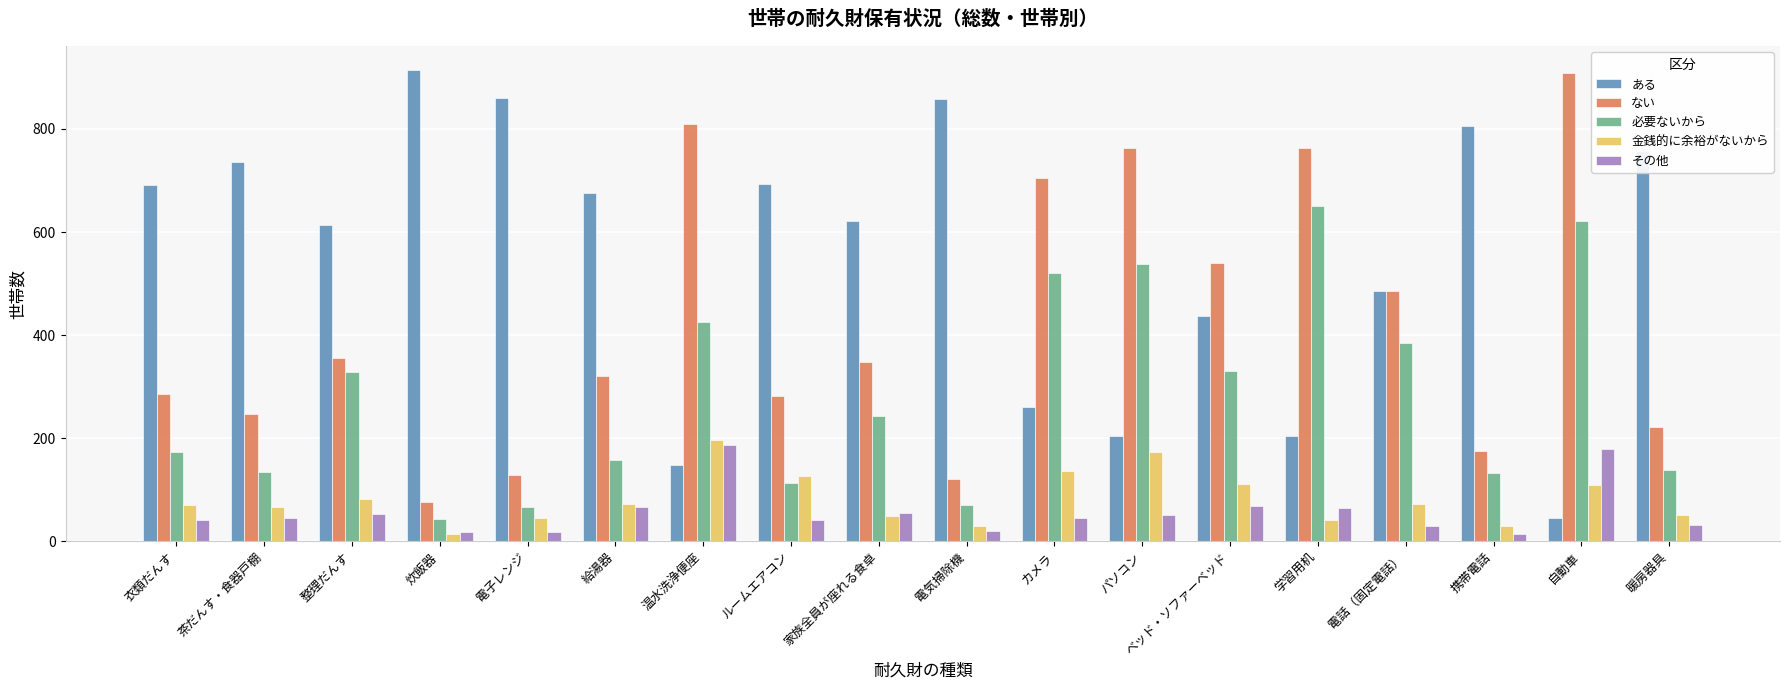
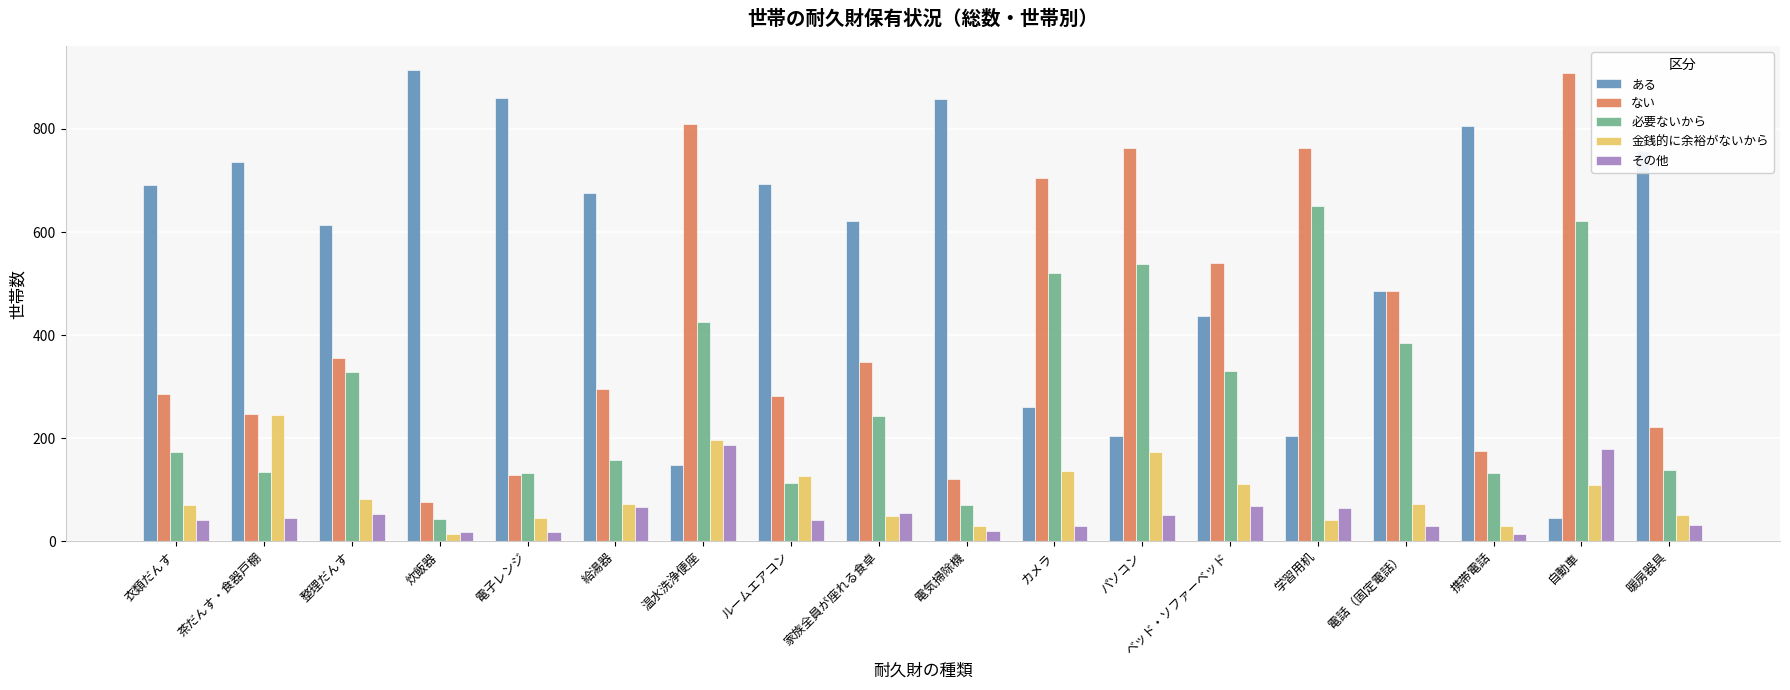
金銭的に余裕がないから, 茶だんす・食器戸棚: 70 -> 250
必要ないから, 電子レンジ: 70 -> 130
ない, 給湯器: 320 -> 300
その他, カメラ: 50 -> 30
